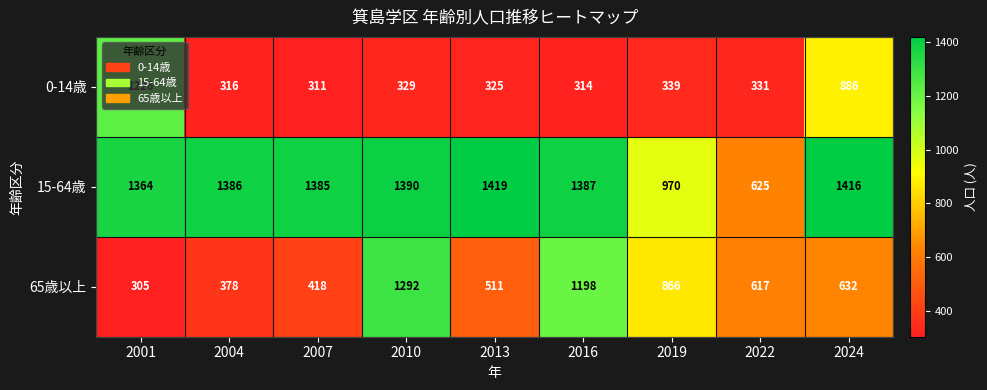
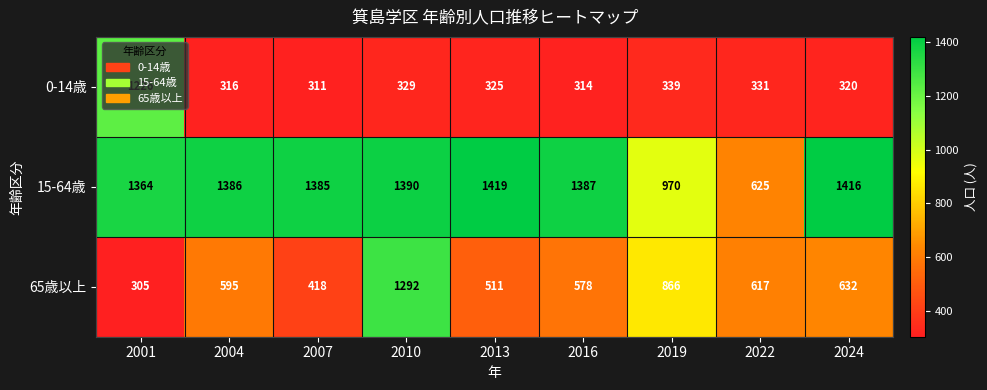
0-14歳, 2024: 886 -> 320
65歳以上, 2004: 378 -> 595
65歳以上, 2016: 1198 -> 578
